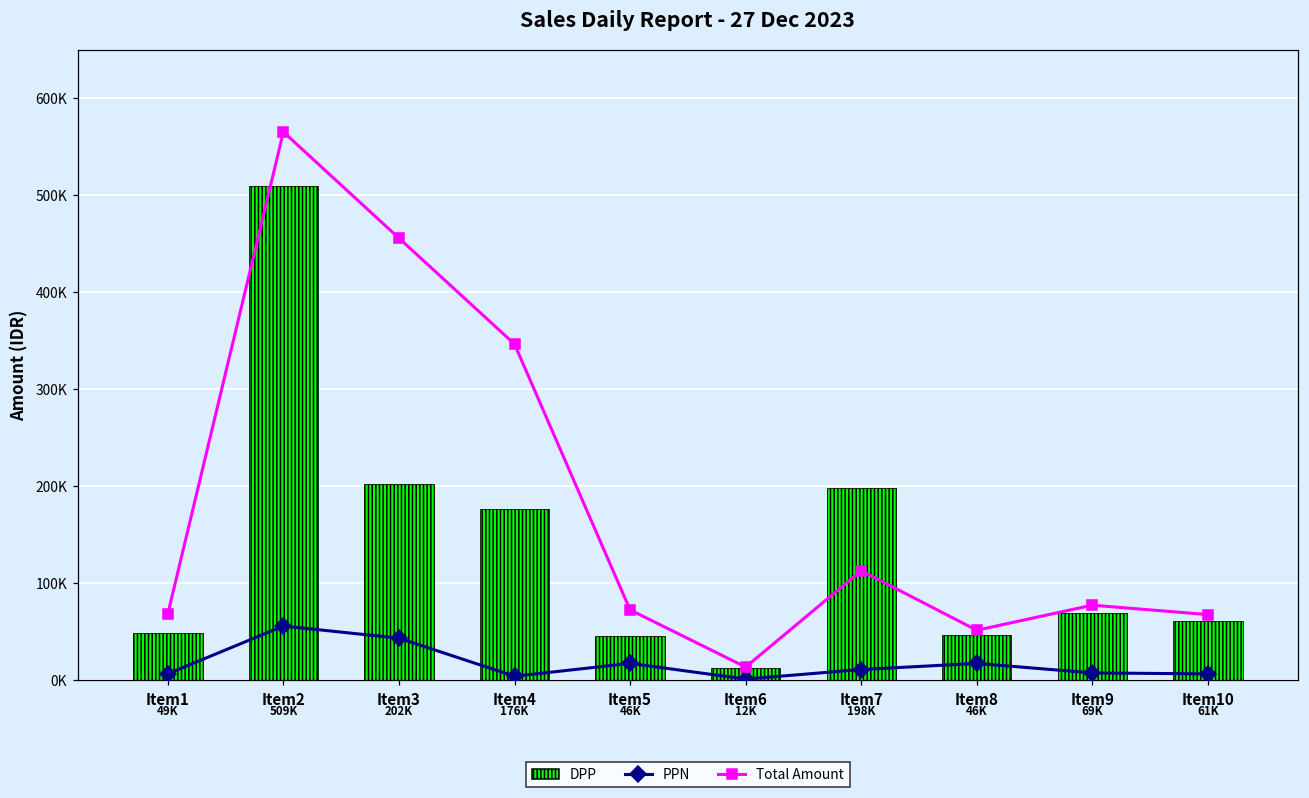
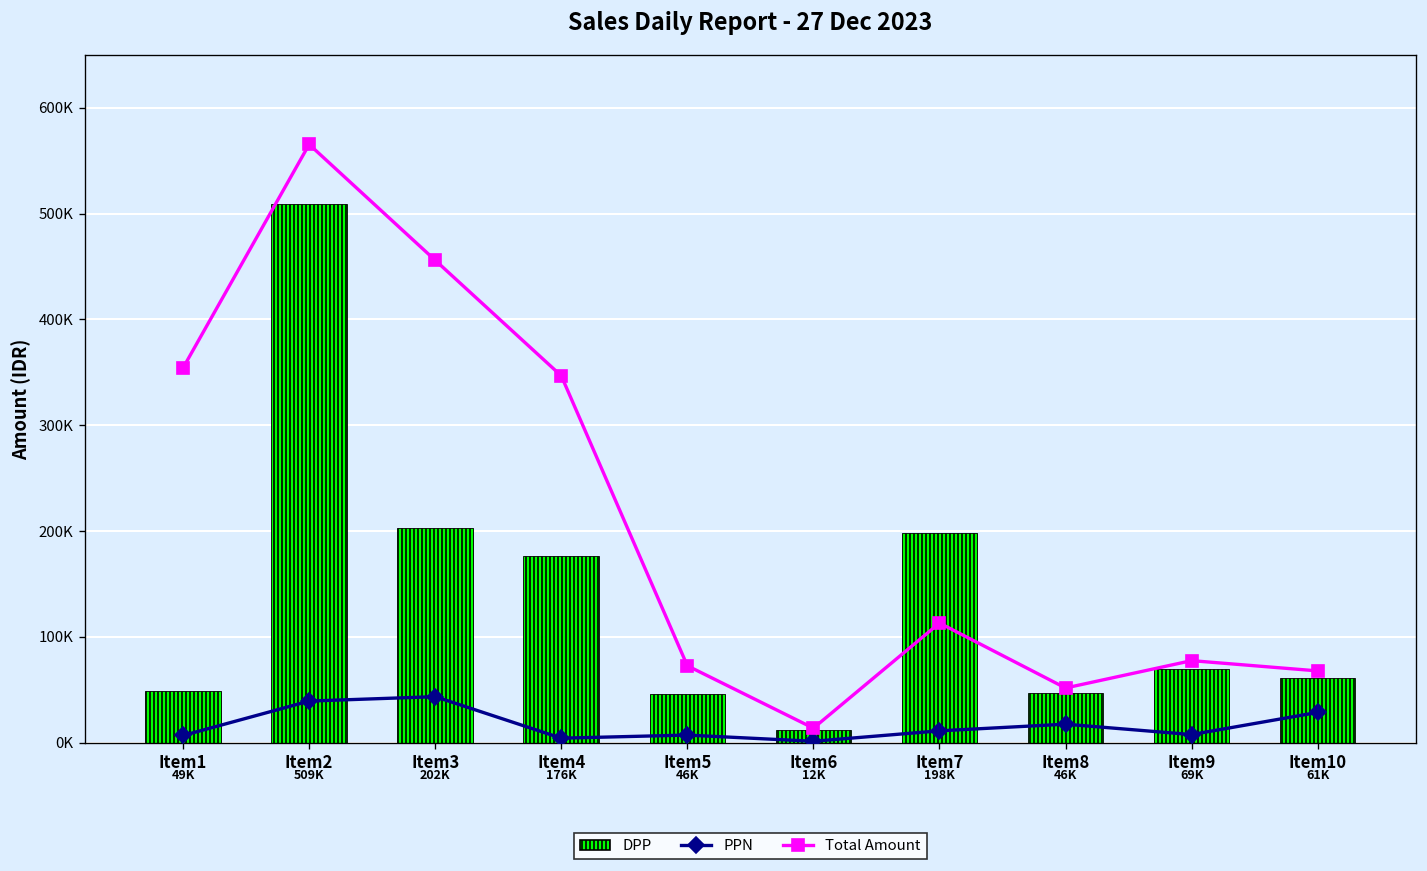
Total Amount, Item1: 70000 -> 350000
PPN, Item2: 60000 -> 40000
PPN, Item5: 20000 -> 10000
PPN, Item10: 10000 -> 30000
